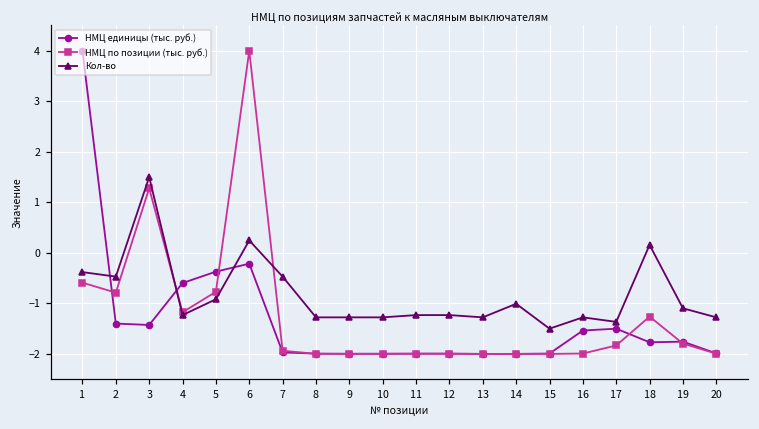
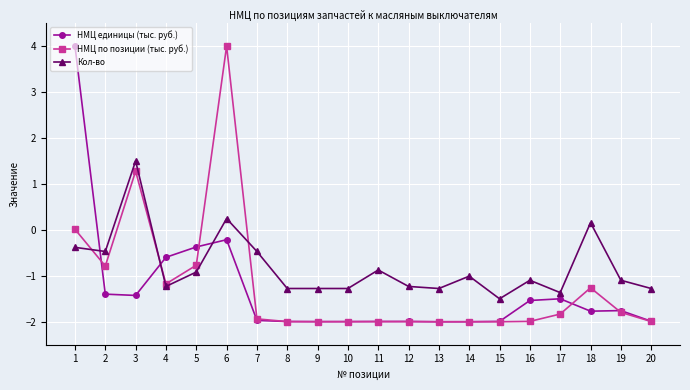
НМЦ по позиции (тыс. руб.), 1: -0.6 -> 0.0
Кол-во, 11: -1.2 -> -0.9
Кол-во, 16: -1.3 -> -1.1
